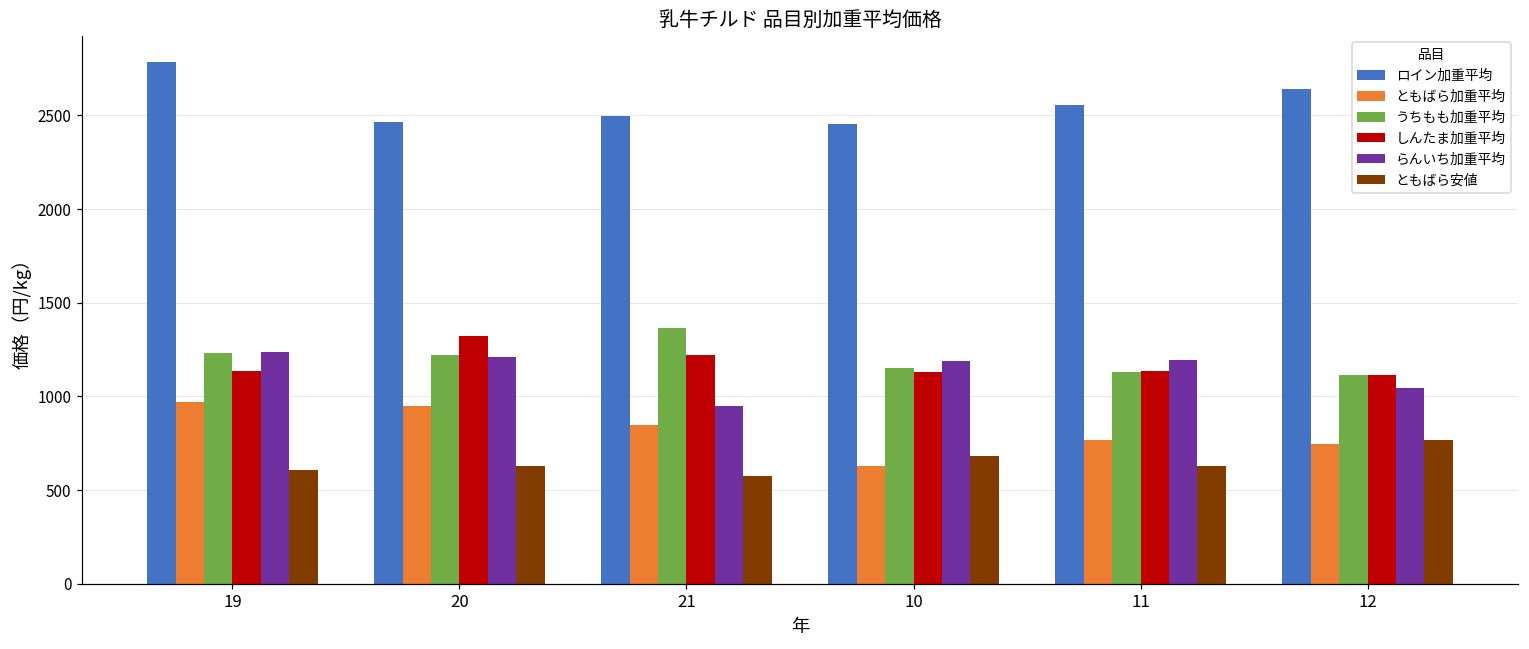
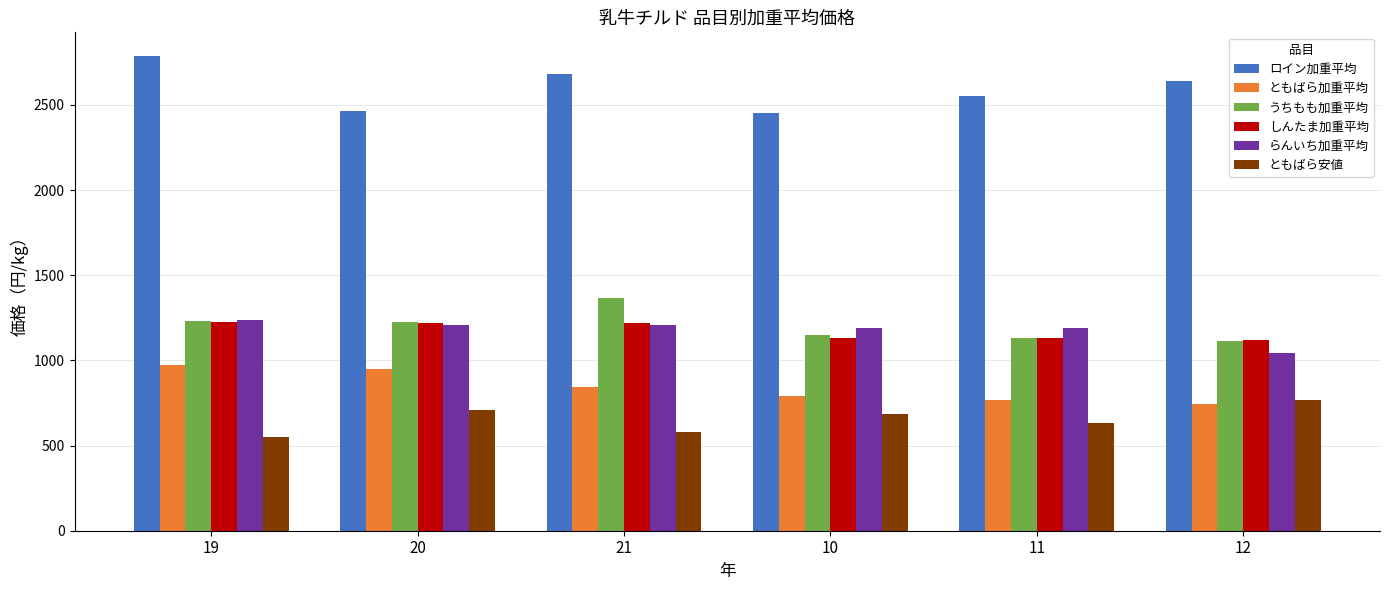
しんたま加重平均, 19: 1140 -> 1230
ともばら安値, 19: 610 -> 550
しんたま加重平均, 20: 1330 -> 1220
ともばら安値, 20: 630 -> 710
ロイン加重平均, 21: 2500 -> 2680
らんいち加重平均, 21: 950 -> 1210
ともばら加重平均, 10: 630 -> 790
